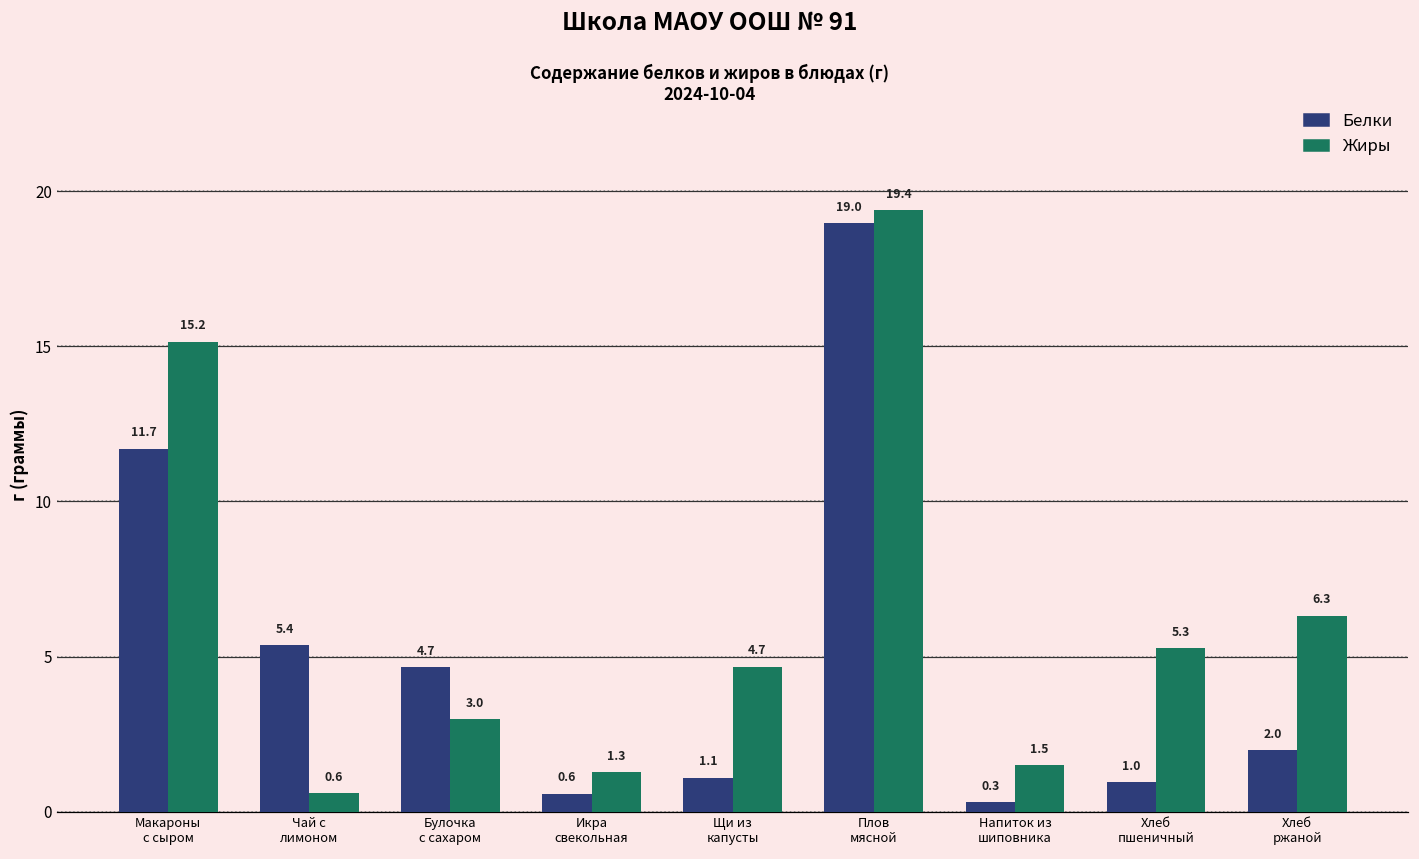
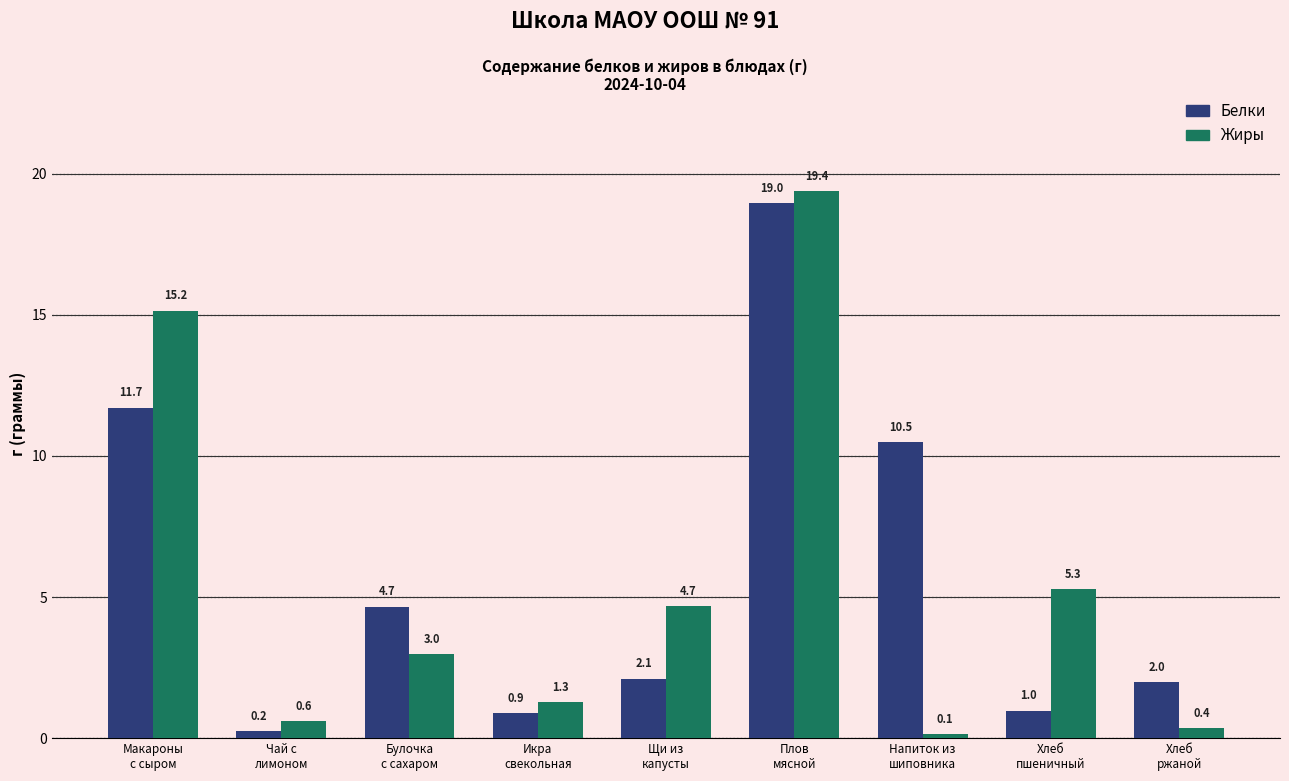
Белки, Чай с лимоном: 5.4 -> 0.2
Белки, Икра свекольная: 0.6 -> 0.9
Белки, Щи из капусты: 1.1 -> 2.1
Белки, Напиток из шиповника: 0.3 -> 10.5
Жиры, Напиток из шиповника: 1.5 -> 0.1
Жиры, Хлеб ржаной: 6.3 -> 0.4
